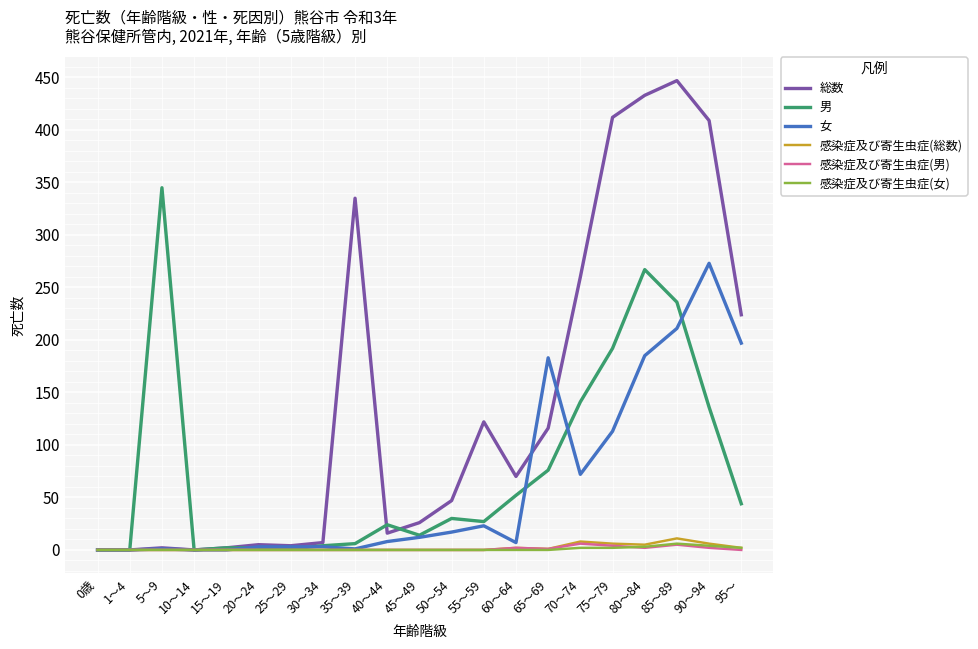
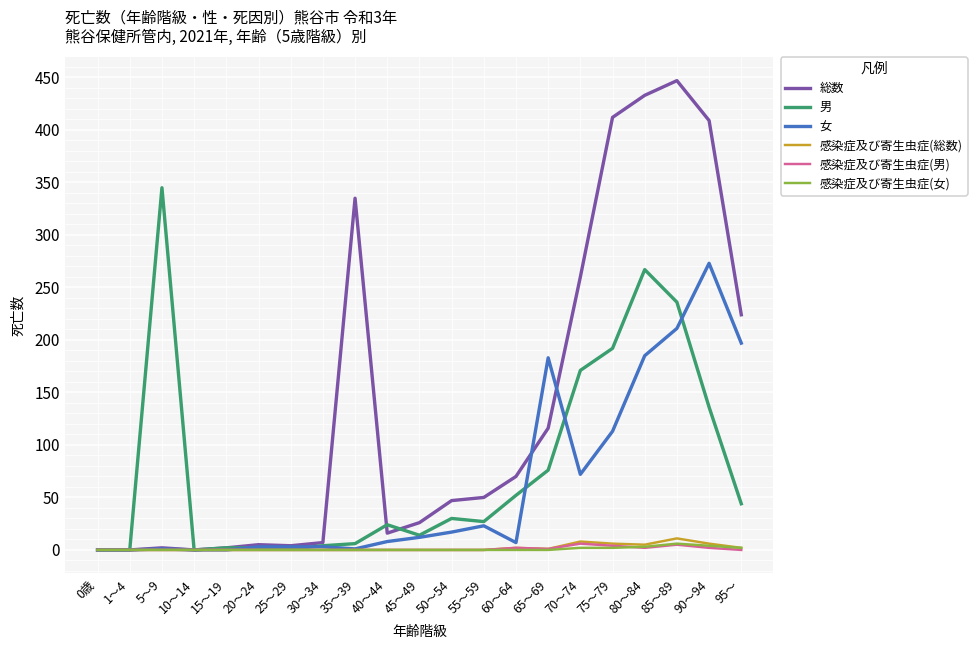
総数, 55～59: 120 -> 50
男, 70～74: 140 -> 170
